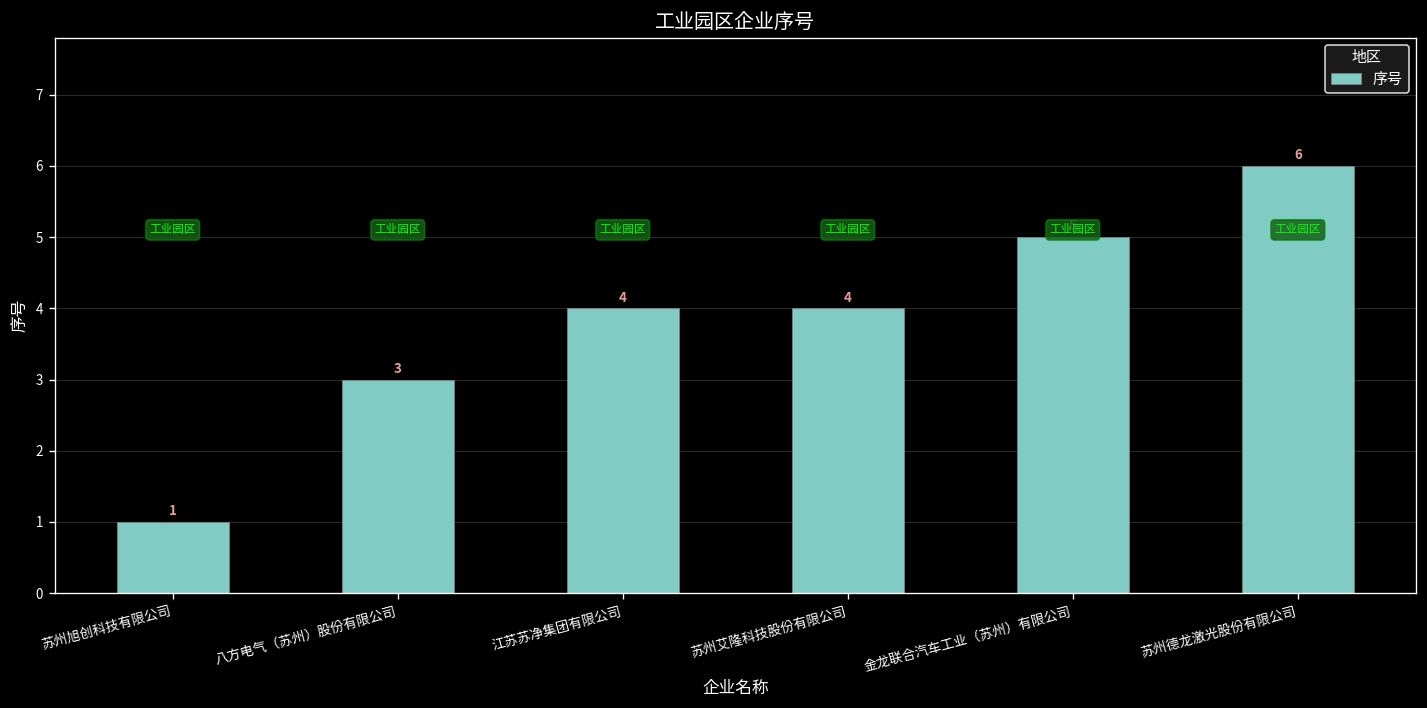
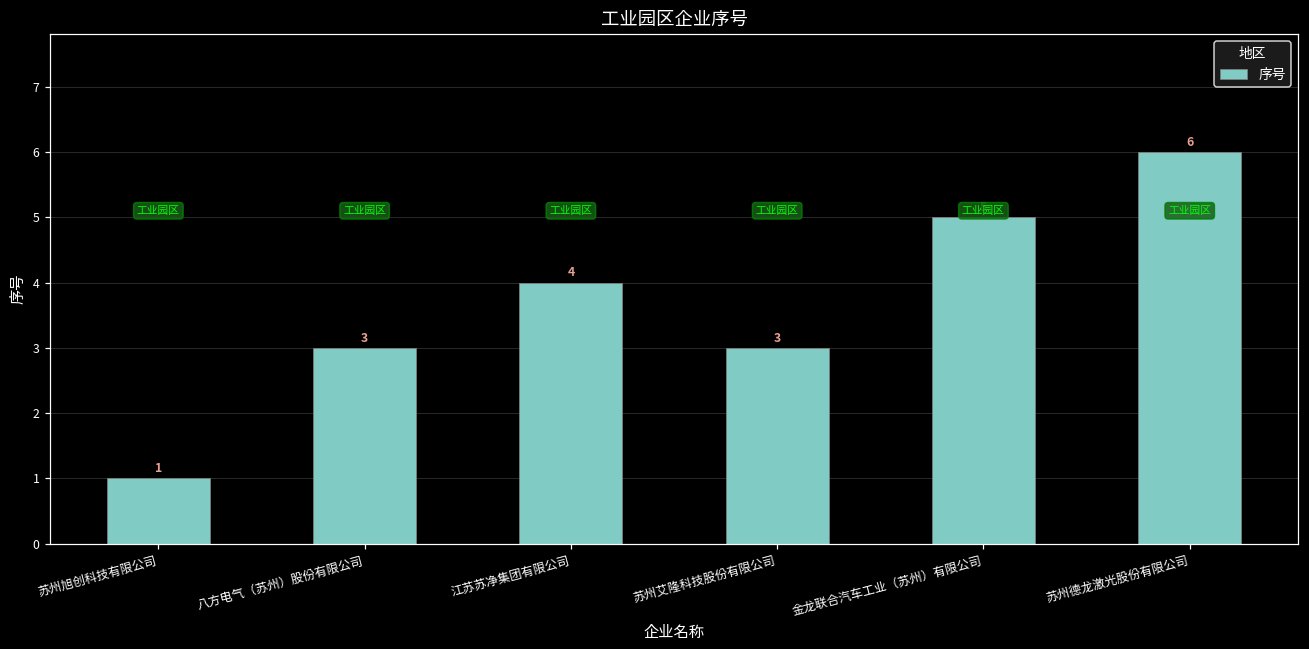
苏州艾隆科技股份有限公司: 4 -> 3
